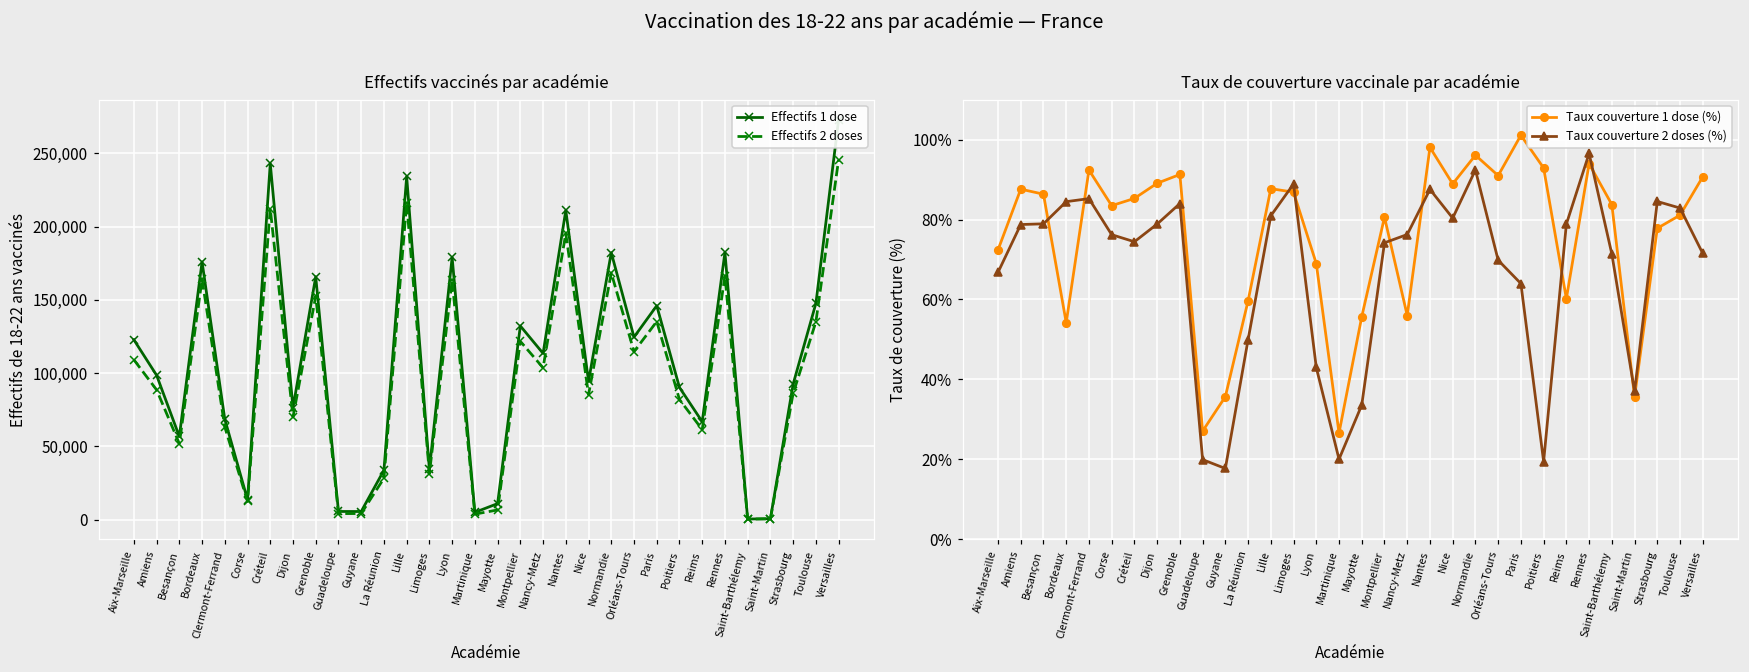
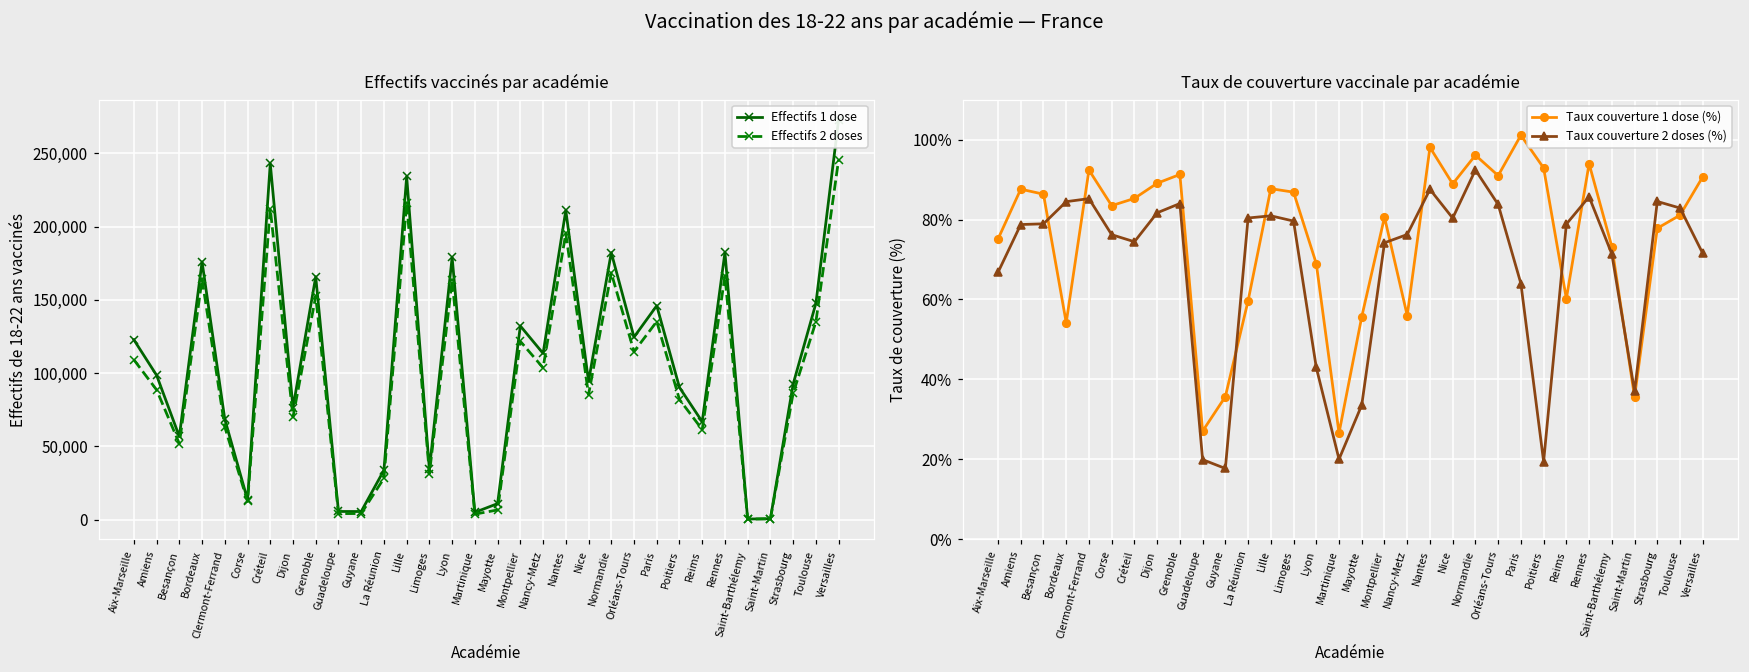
Taux de couverture vaccinale par académie, Taux couverture 1 dose (%), Aix-Marseille: 72% -> 75%
Taux de couverture vaccinale par académie, Taux couverture 2 doses (%), Dijon: 79% -> 82%
Taux de couverture vaccinale par académie, Taux couverture 2 doses (%), La Réunion: 50% -> 80%
Taux de couverture vaccinale par académie, Taux couverture 2 doses (%), Limoges: 89% -> 80%
Taux de couverture vaccinale par académie, Taux couverture 2 doses (%), Orléans-Tours: 70% -> 84%
Taux de couverture vaccinale par académie, Taux couverture 2 doses (%), Rennes: 97% -> 86%
Taux de couverture vaccinale par académie, Taux couverture 1 dose (%), Saint-Barthélemy: 84% -> 73%
